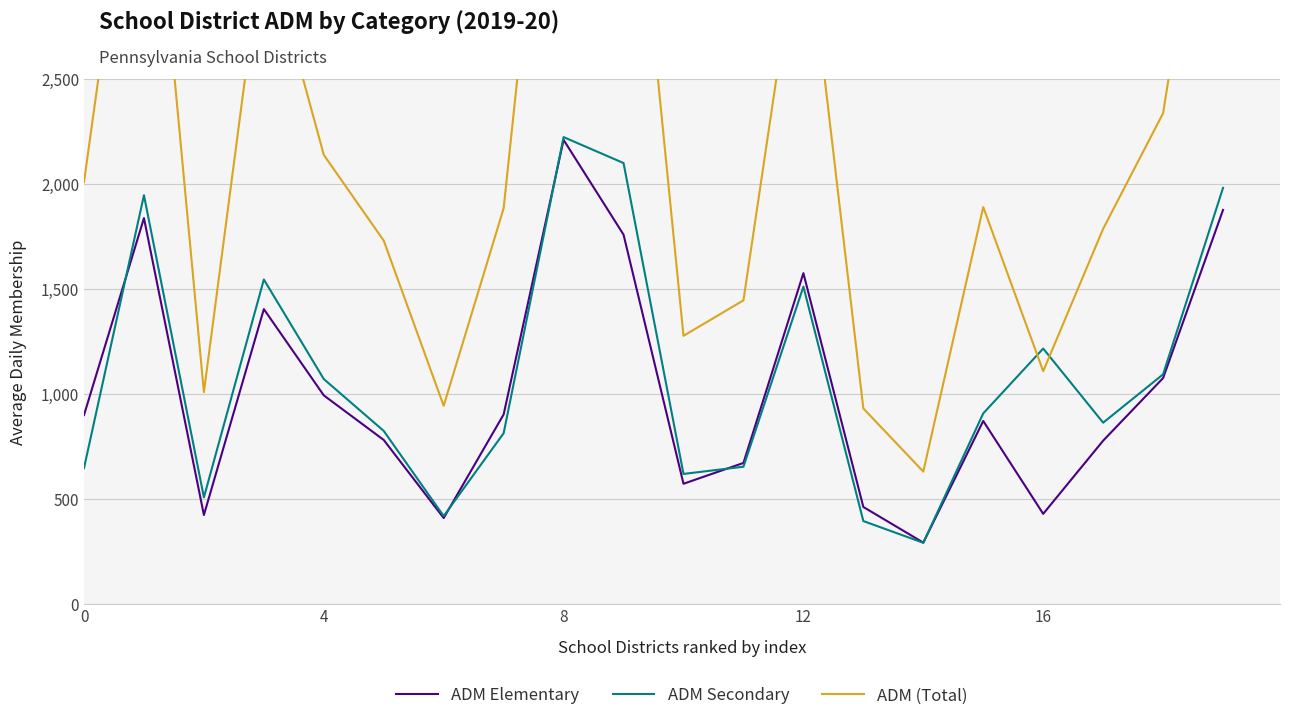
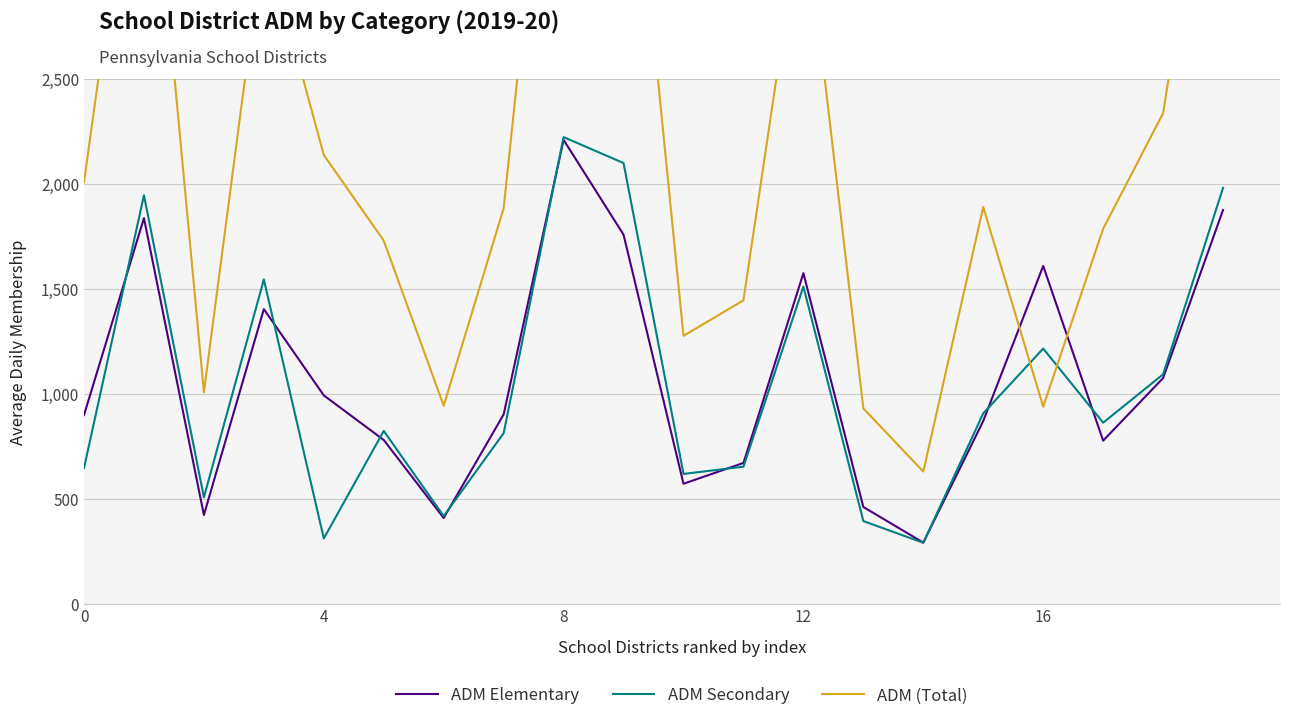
ADM Secondary, 4: 1,070 -> 310
ADM Elementary, 16: 430 -> 1,610
ADM (Total), 16: 1,110 -> 940
